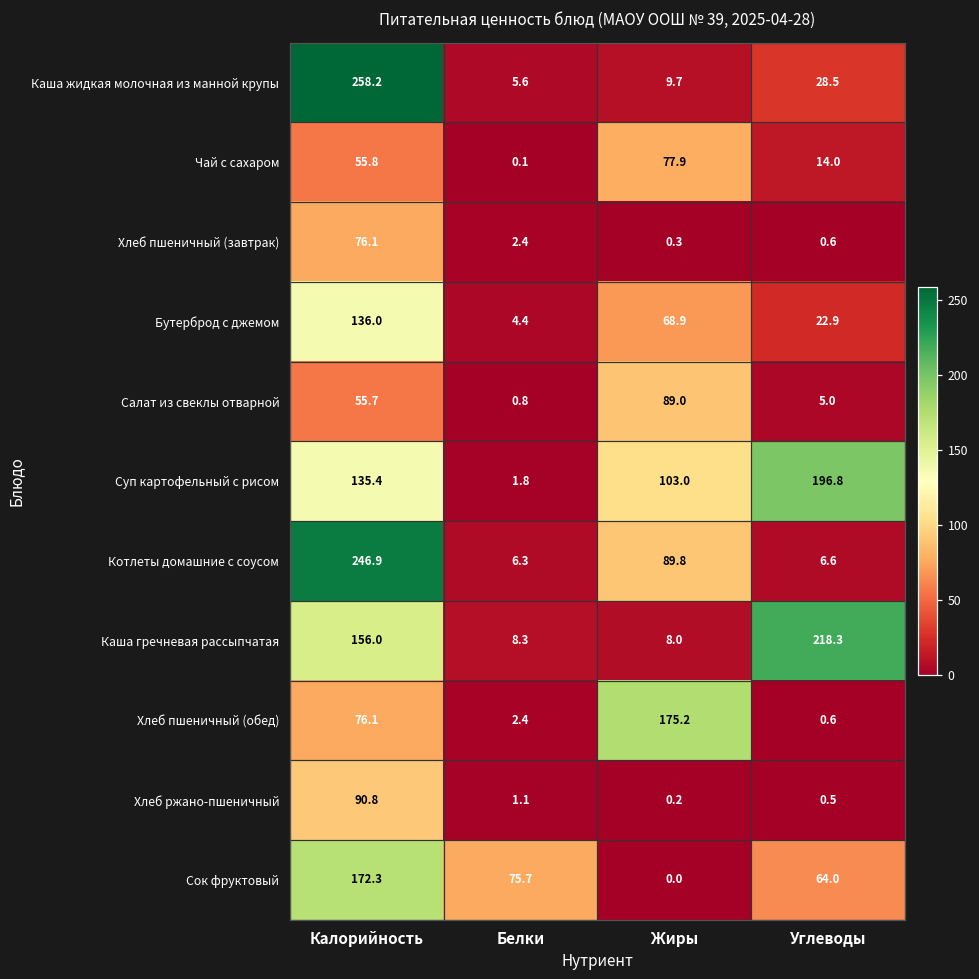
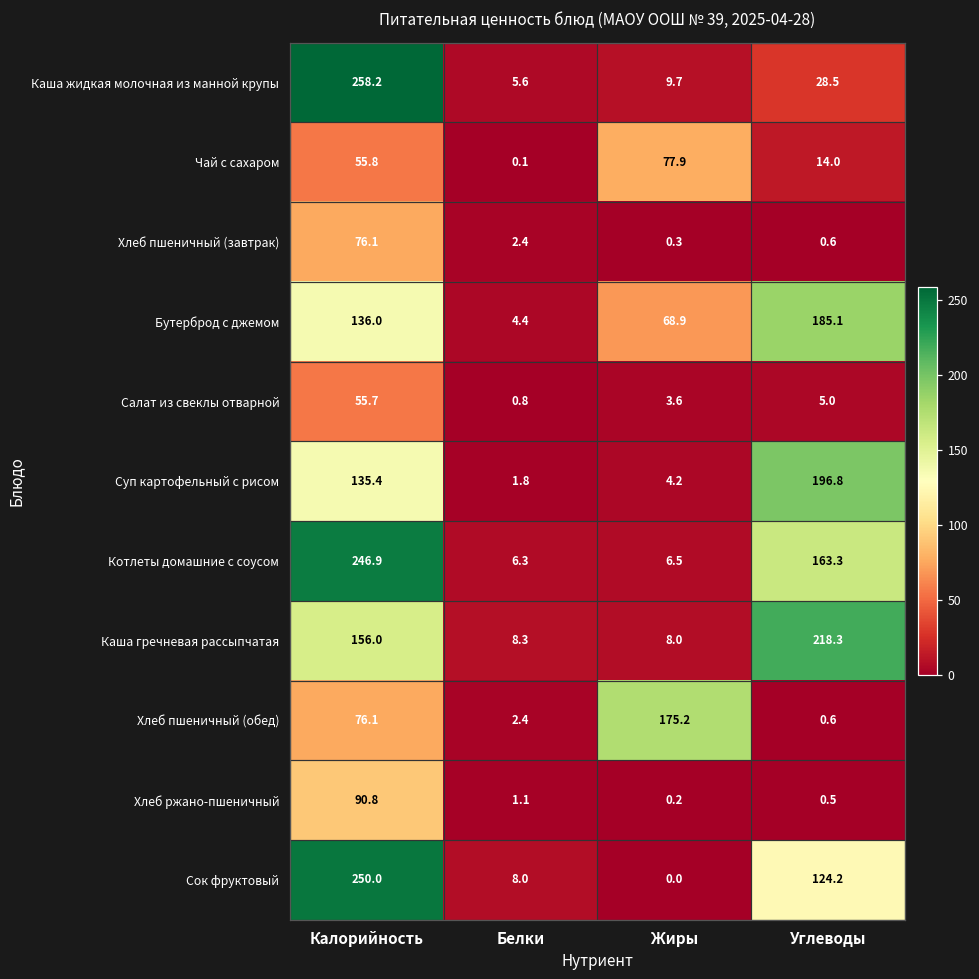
Бутерброд с джемом, Углеводы: 22.9 -> 185.1
Салат из свеклы отварной, Жиры: 89.0 -> 3.6
Суп картофельный с рисом, Жиры: 103.0 -> 4.2
Котлеты домашние с соусом, Жиры: 89.8 -> 6.5
Котлеты домашние с соусом, Углеводы: 6.6 -> 163.3
Сок фруктовый, Калорийность: 172.3 -> 250.0
Сок фруктовый, Белки: 75.7 -> 8.0
Сок фруктовый, Углеводы: 64.0 -> 124.2
